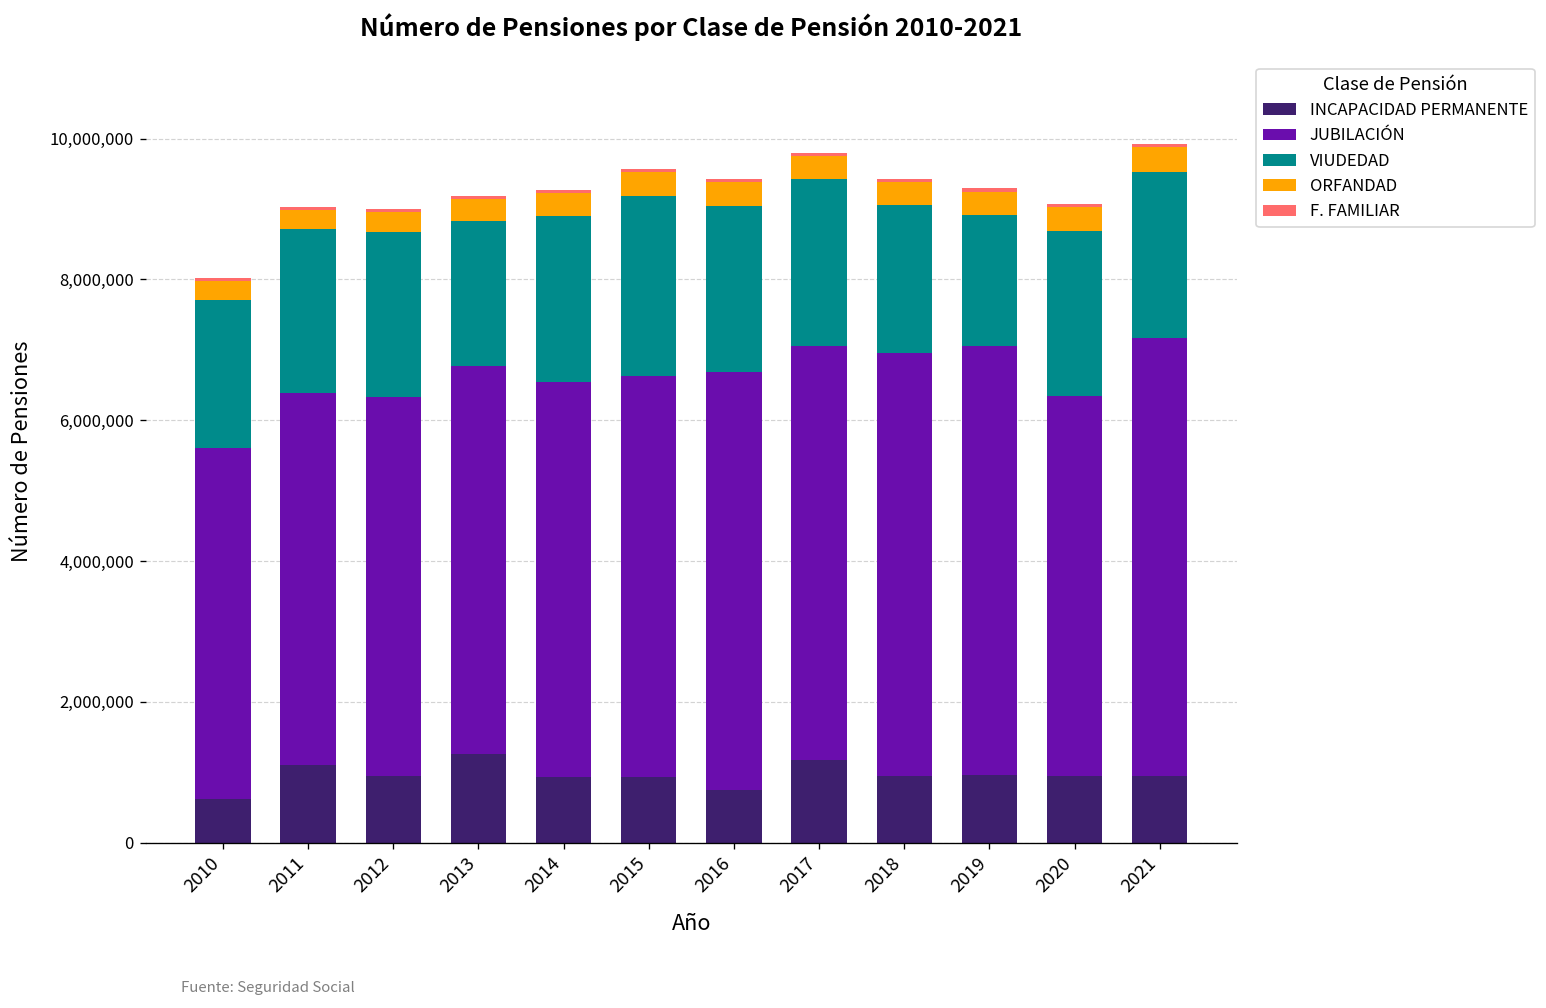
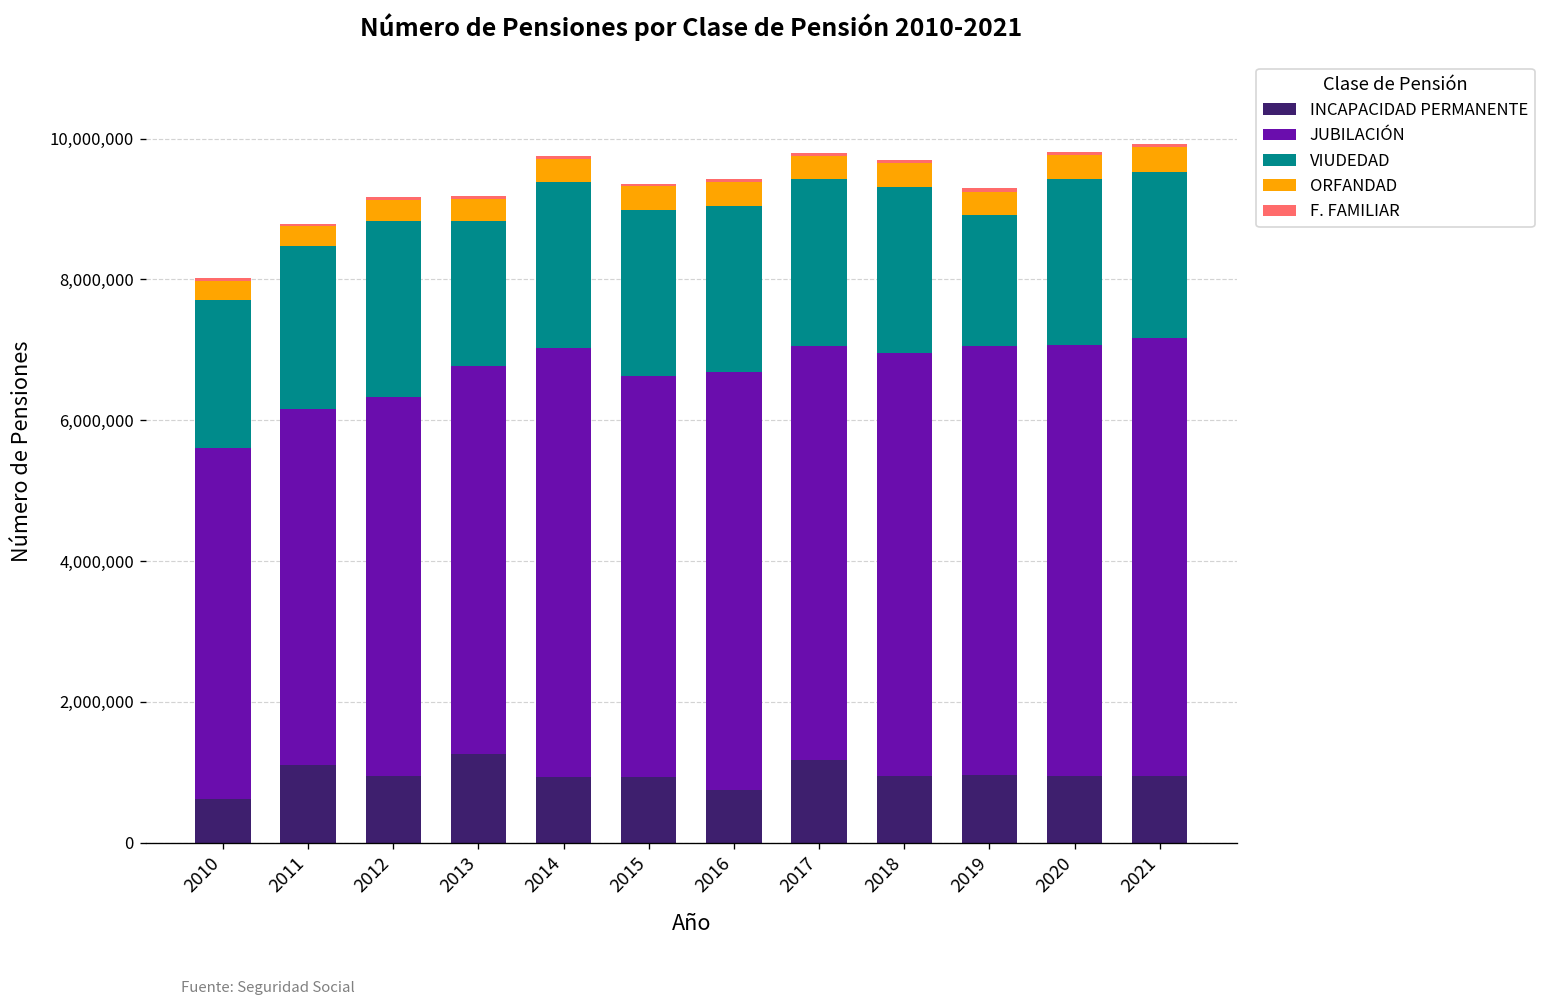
JUBILACIÓN, 2011: 5,300,000 -> 5,100,000
VIUDEDAD, 2012: 2,300,000 -> 2,500,000
JUBILACIÓN, 2014: 5,600,000 -> 6,100,000
VIUDEDAD, 2015: 2,600,000 -> 2,400,000
VIUDEDAD, 2018: 2,100,000 -> 2,400,000
JUBILACIÓN, 2020: 5,400,000 -> 6,100,000
